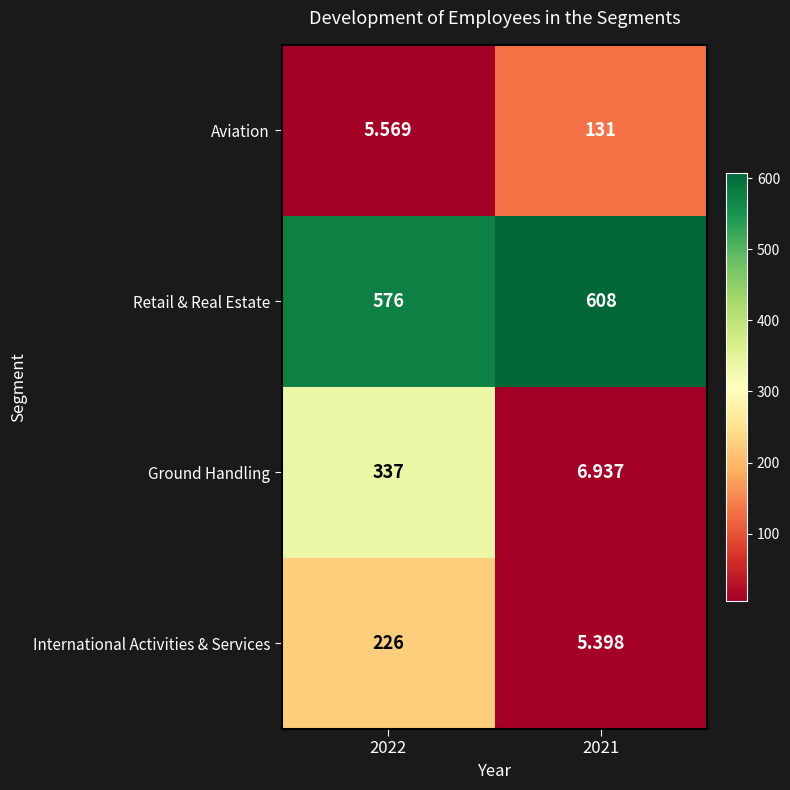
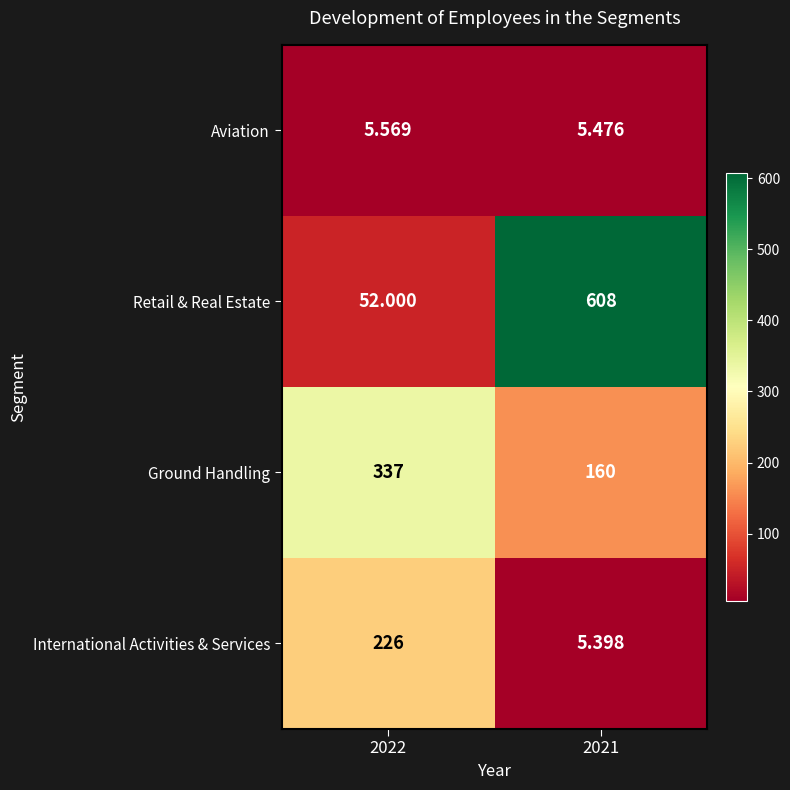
Aviation, 2021: 131 -> 5.476
Retail & Real Estate, 2022: 576 -> 52.000
Ground Handling, 2021: 6.937 -> 160
